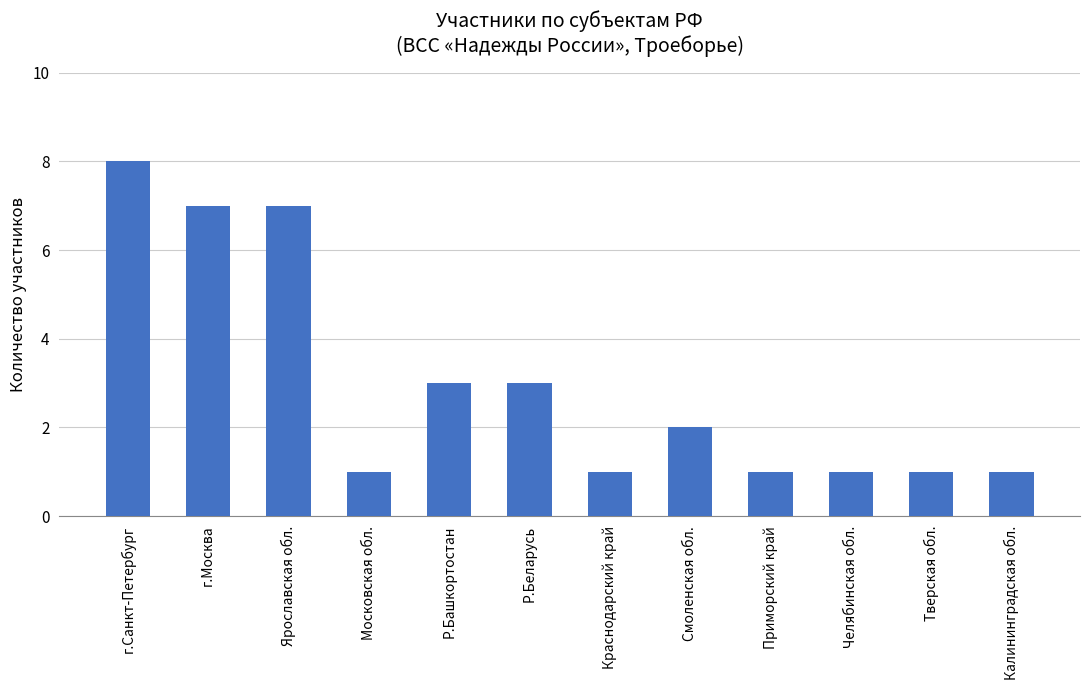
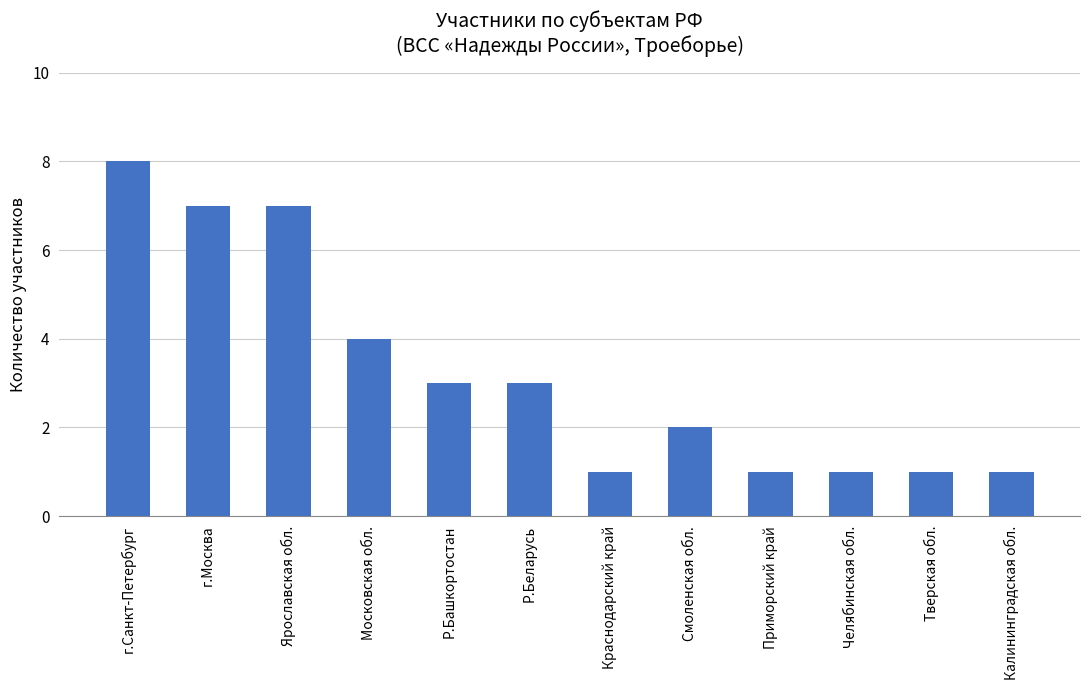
Московская обл.: 1 -> 4
